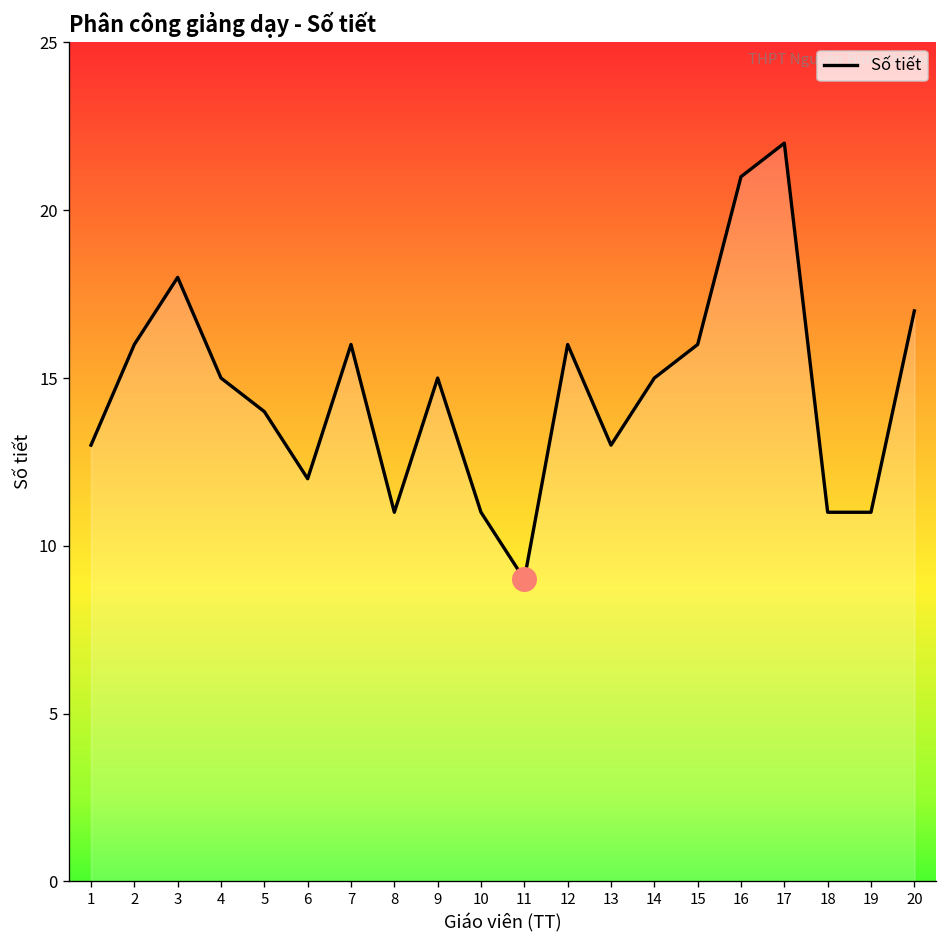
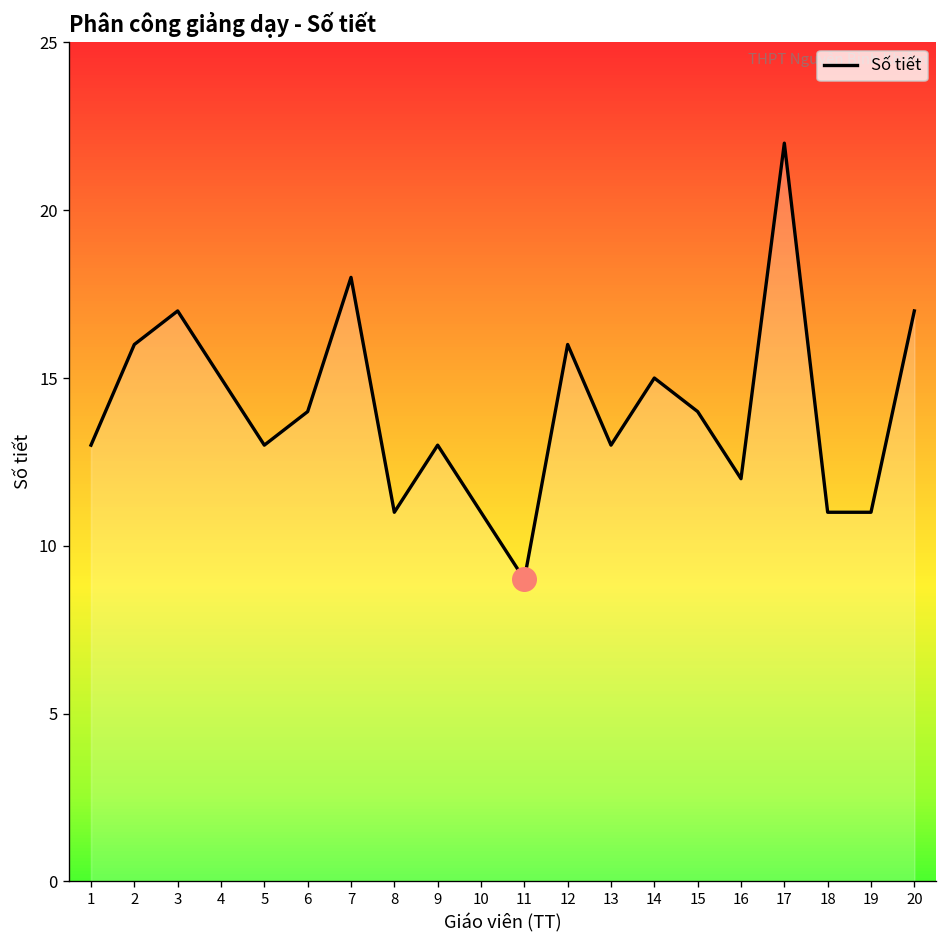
Số tiết, 3: 18 -> 17
Số tiết, 5: 14 -> 13
Số tiết, 6: 12 -> 14
Số tiết, 7: 16 -> 18
Số tiết, 9: 15 -> 13
Số tiết, 15: 16 -> 14
Số tiết, 16: 21 -> 12
